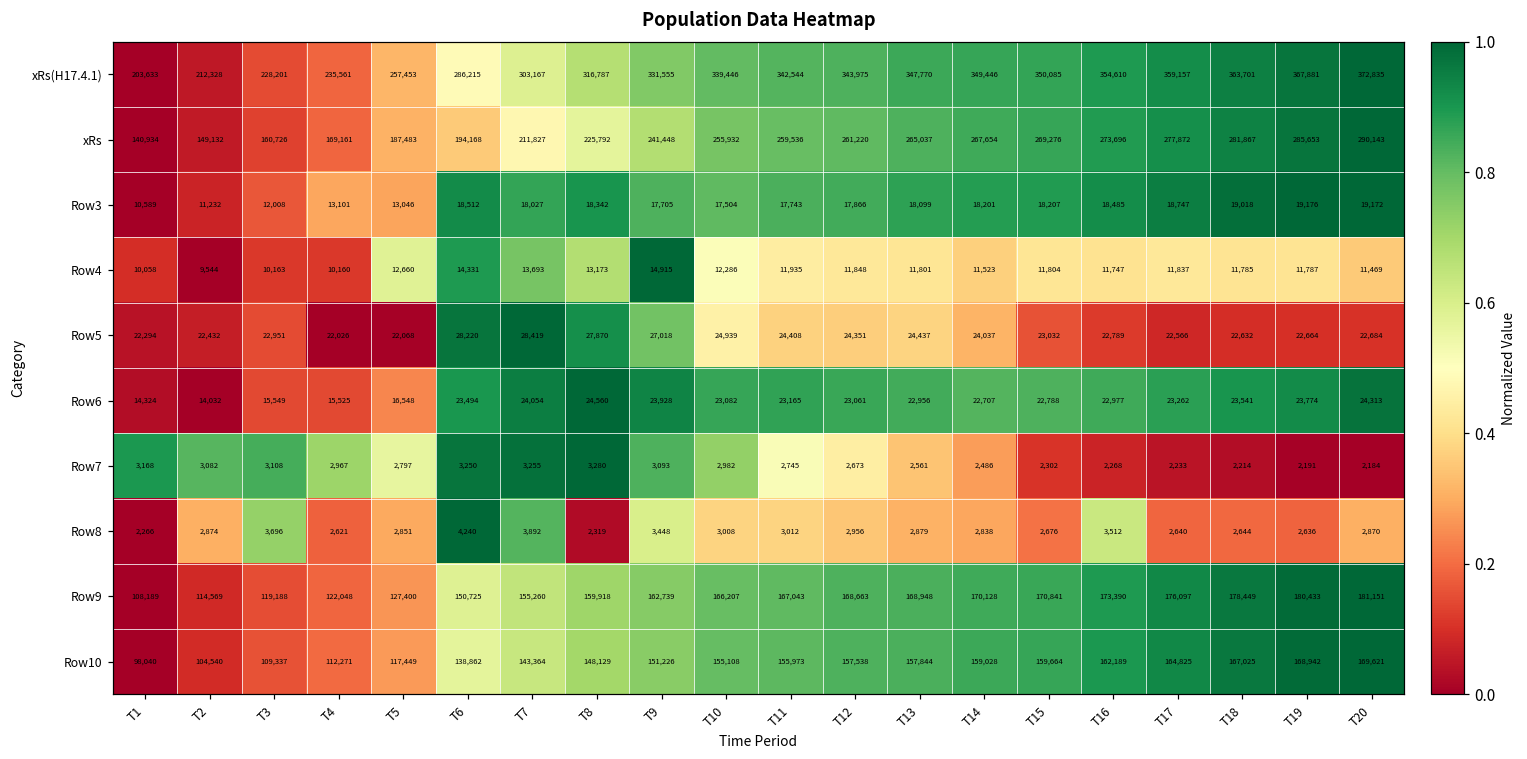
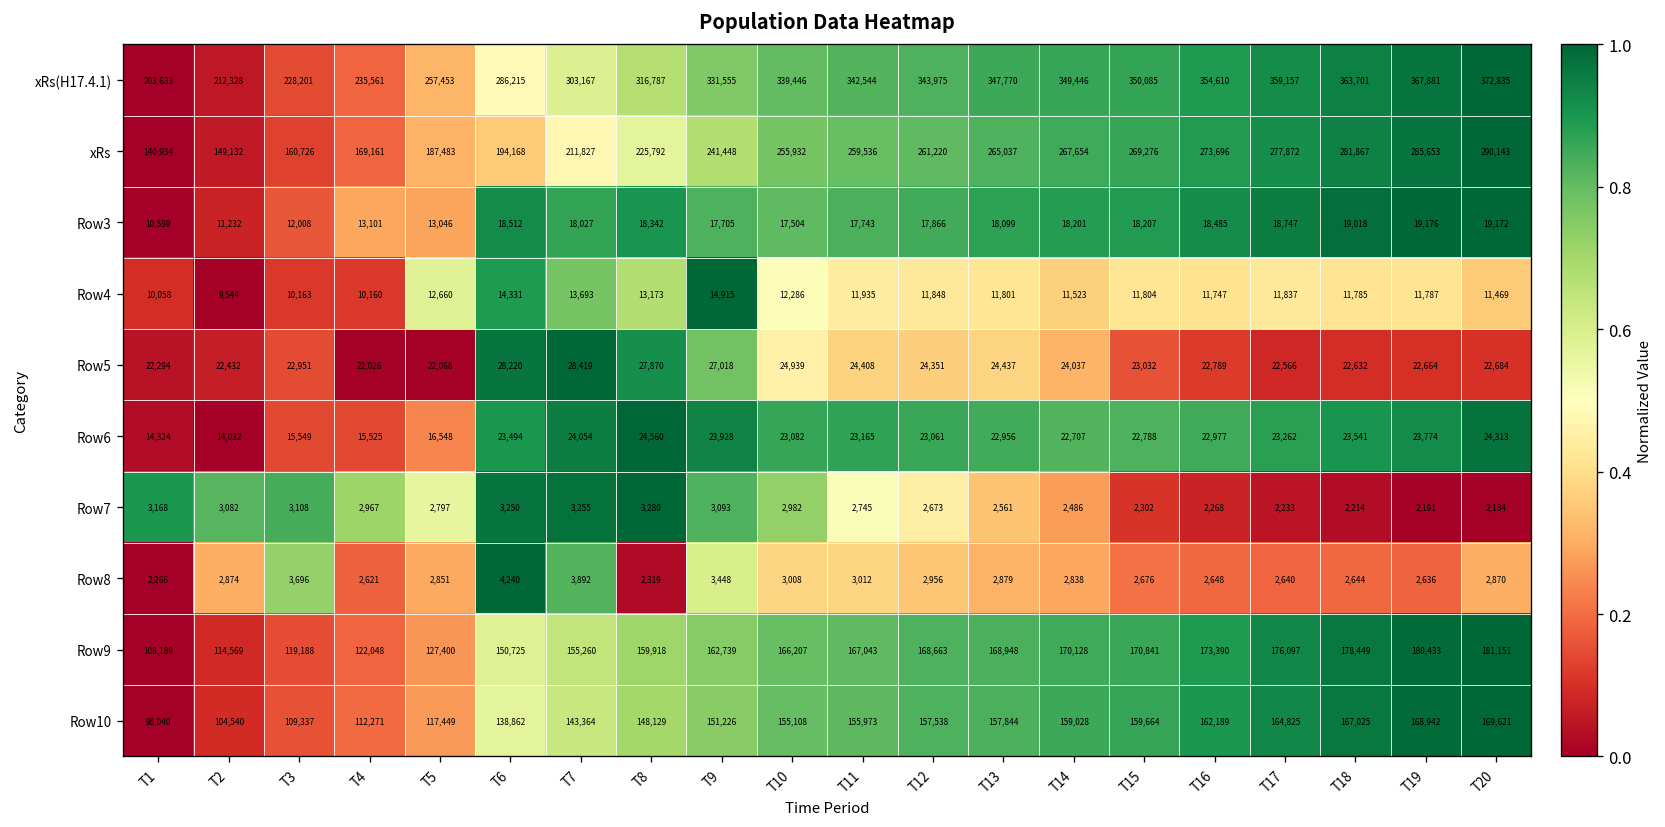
Row8, T16: 3,512 -> 2,648
